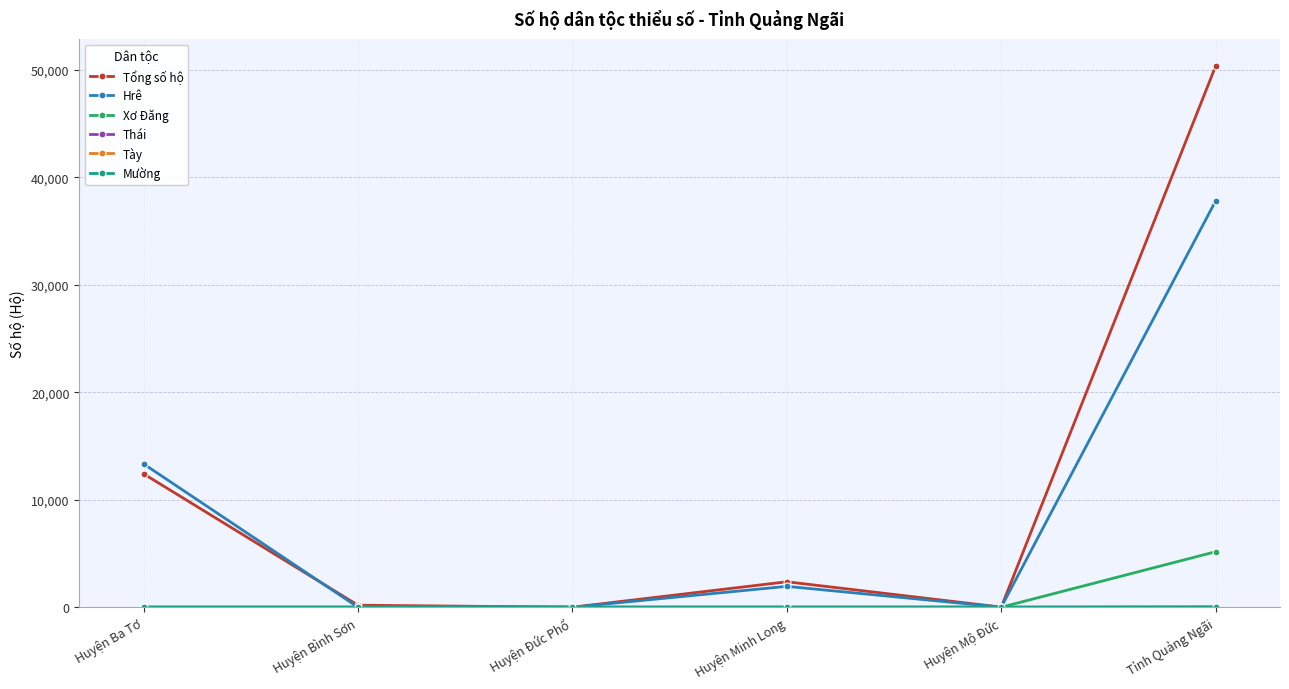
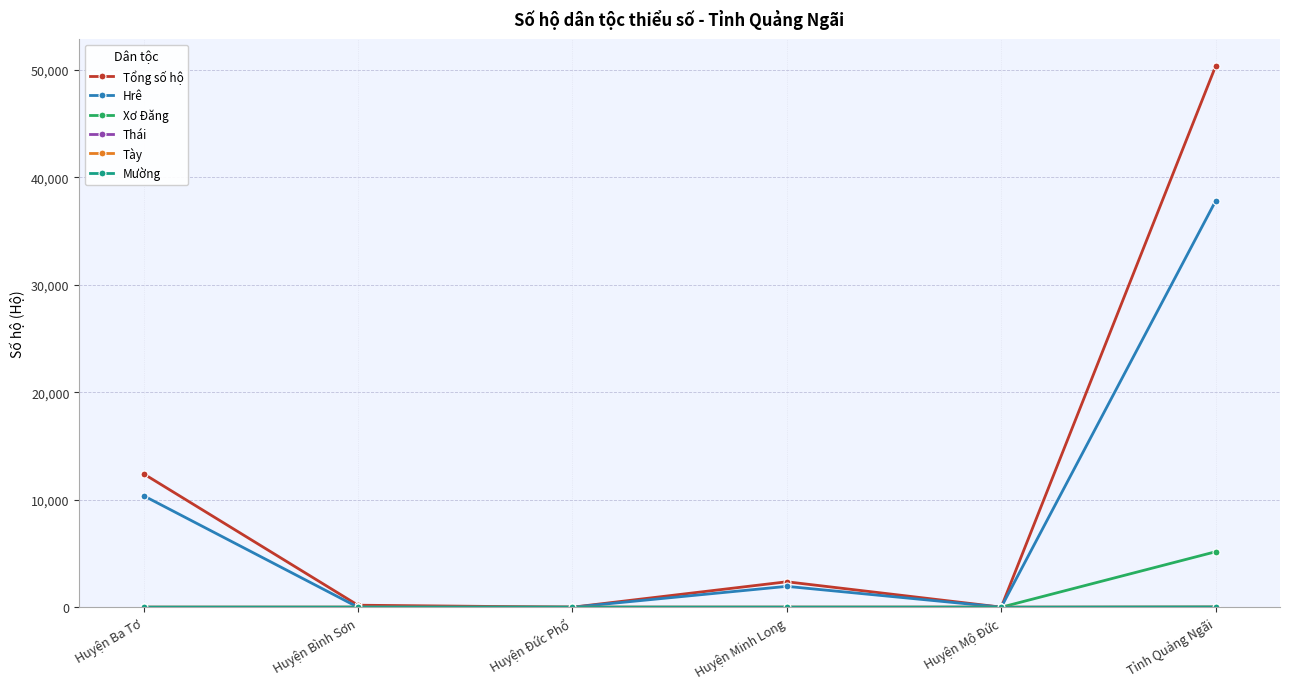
Hrê, Huyện Ba Tơ: 13,300 -> 10,400
